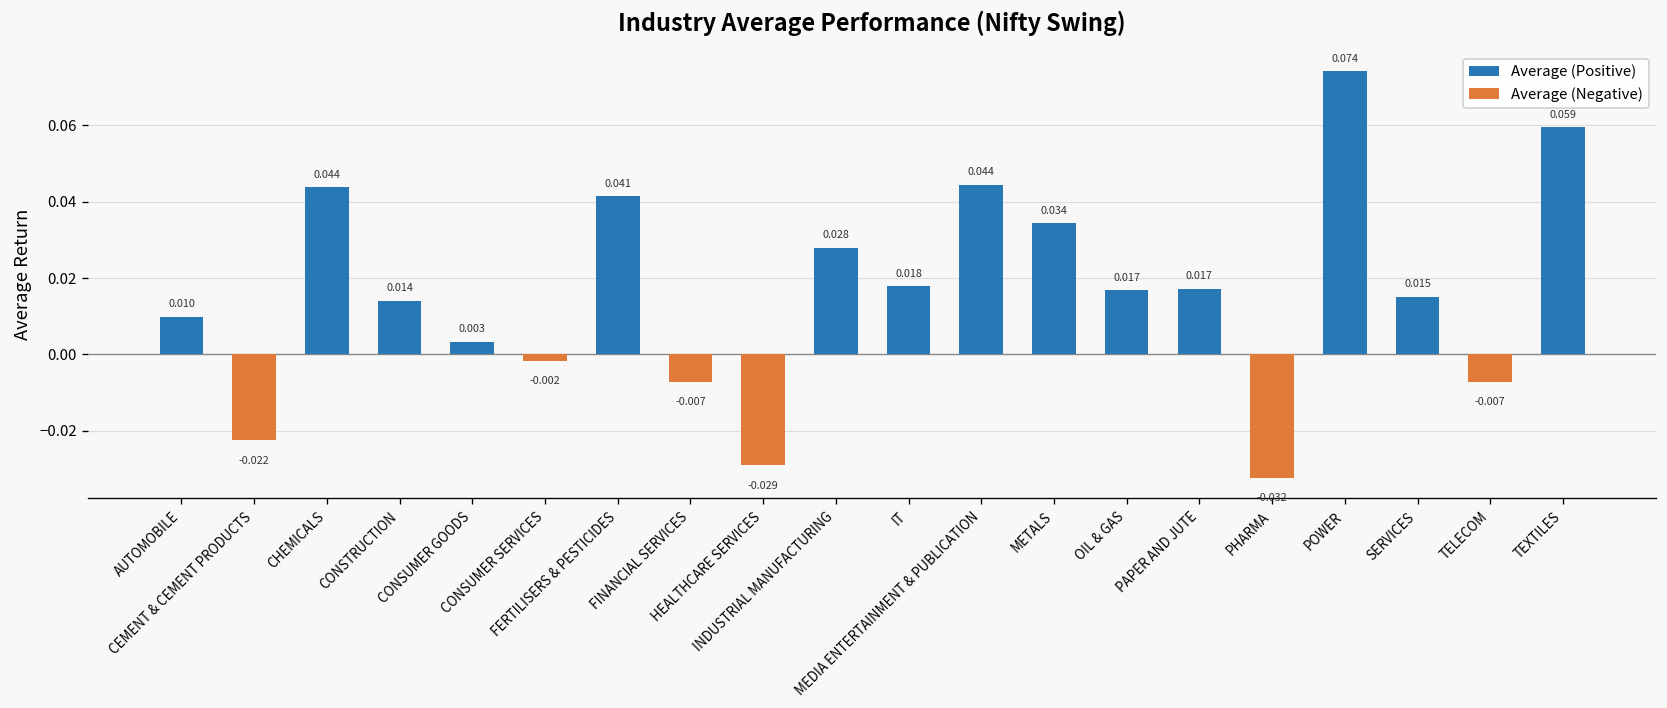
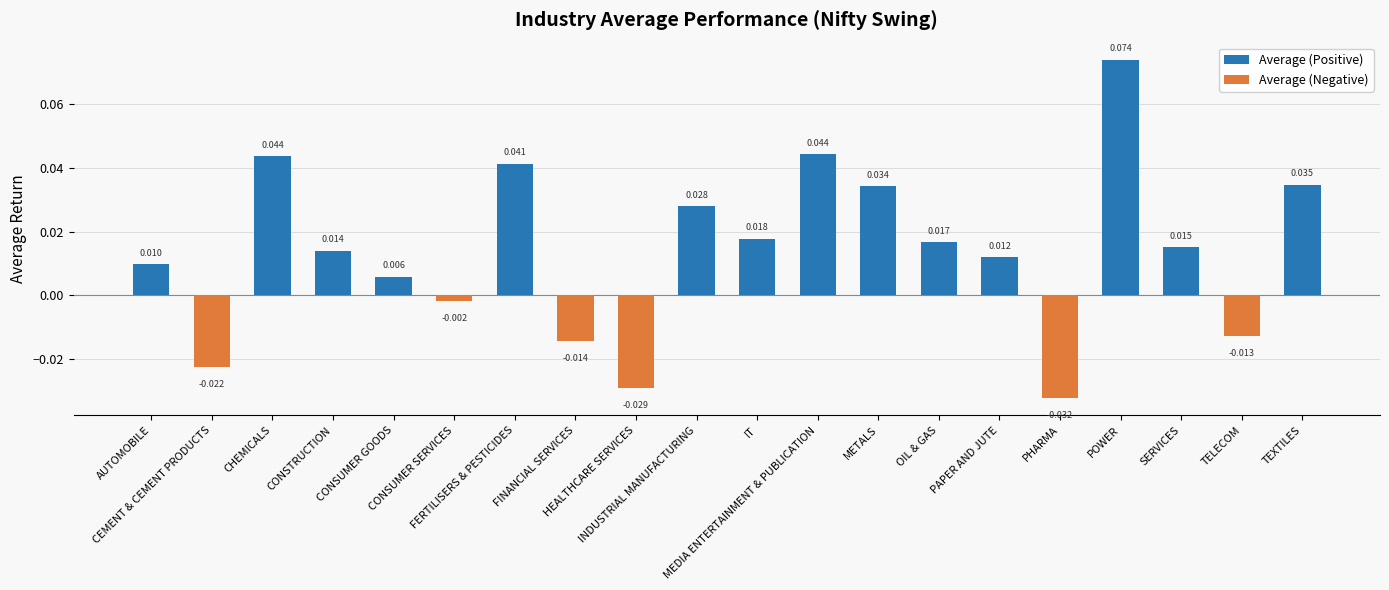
CONSUMER GOODS: 0.003 -> 0.006
FINANCIAL SERVICES: -0.007 -> -0.014
PAPER AND JUTE: 0.017 -> 0.012
TELECOM: -0.007 -> -0.013
TEXTILES: 0.059 -> 0.035
